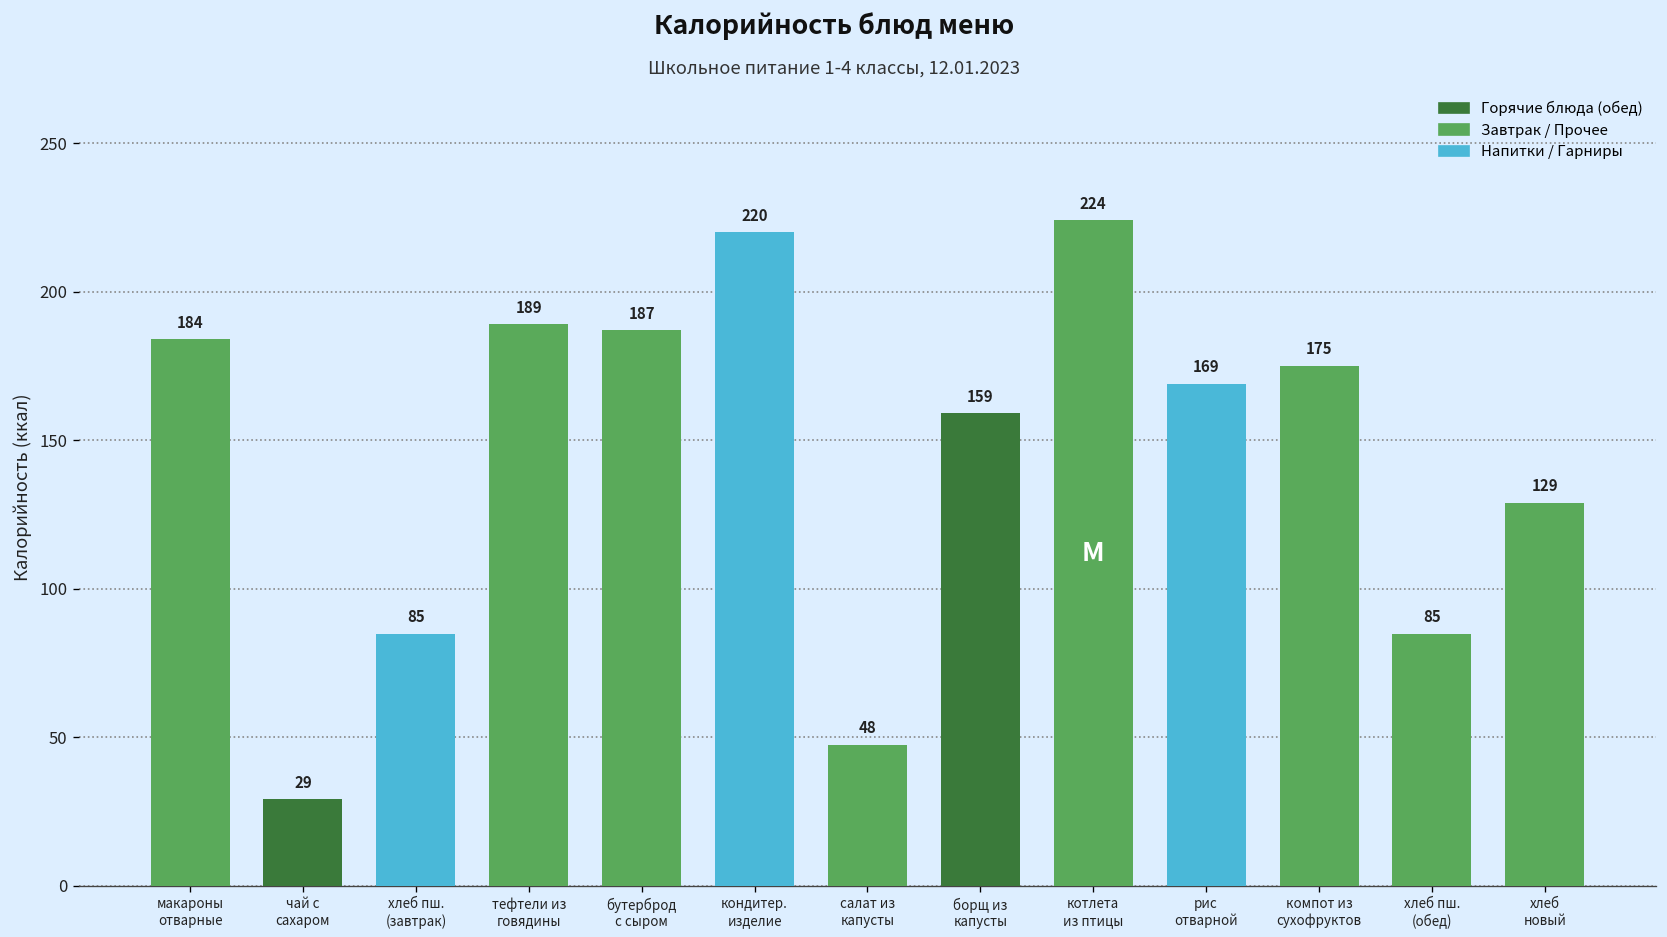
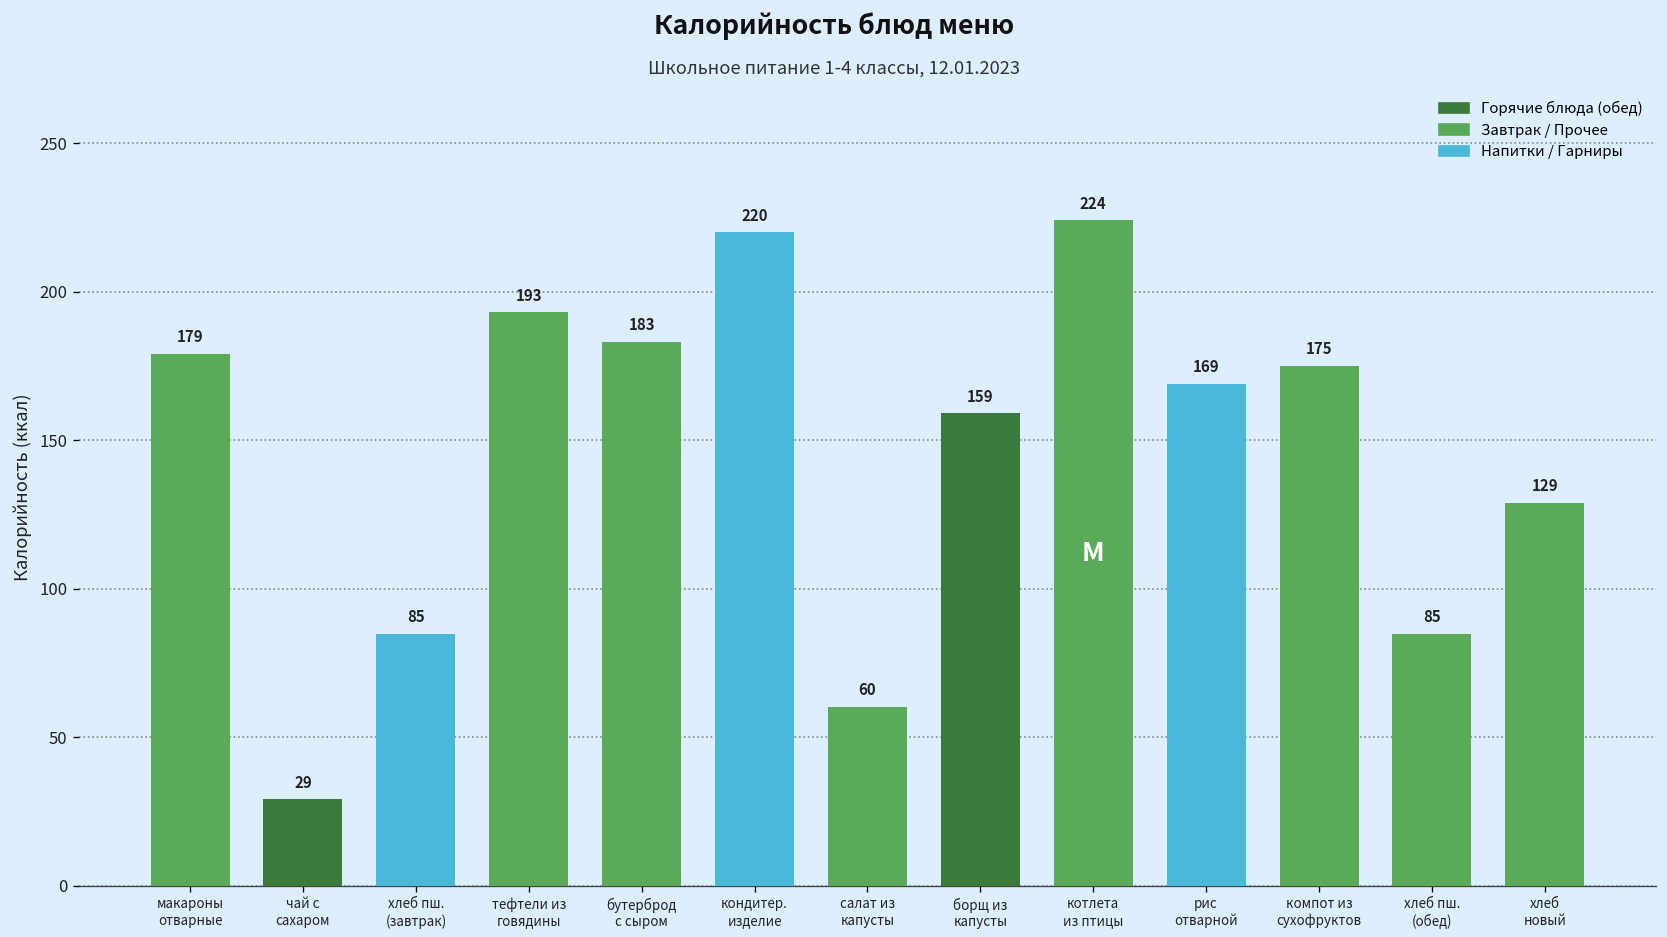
макароны отварные: 184 -> 179
тефтели из говядины: 189 -> 193
бутерброд с сыром: 187 -> 183
салат из капусты: 48 -> 60
